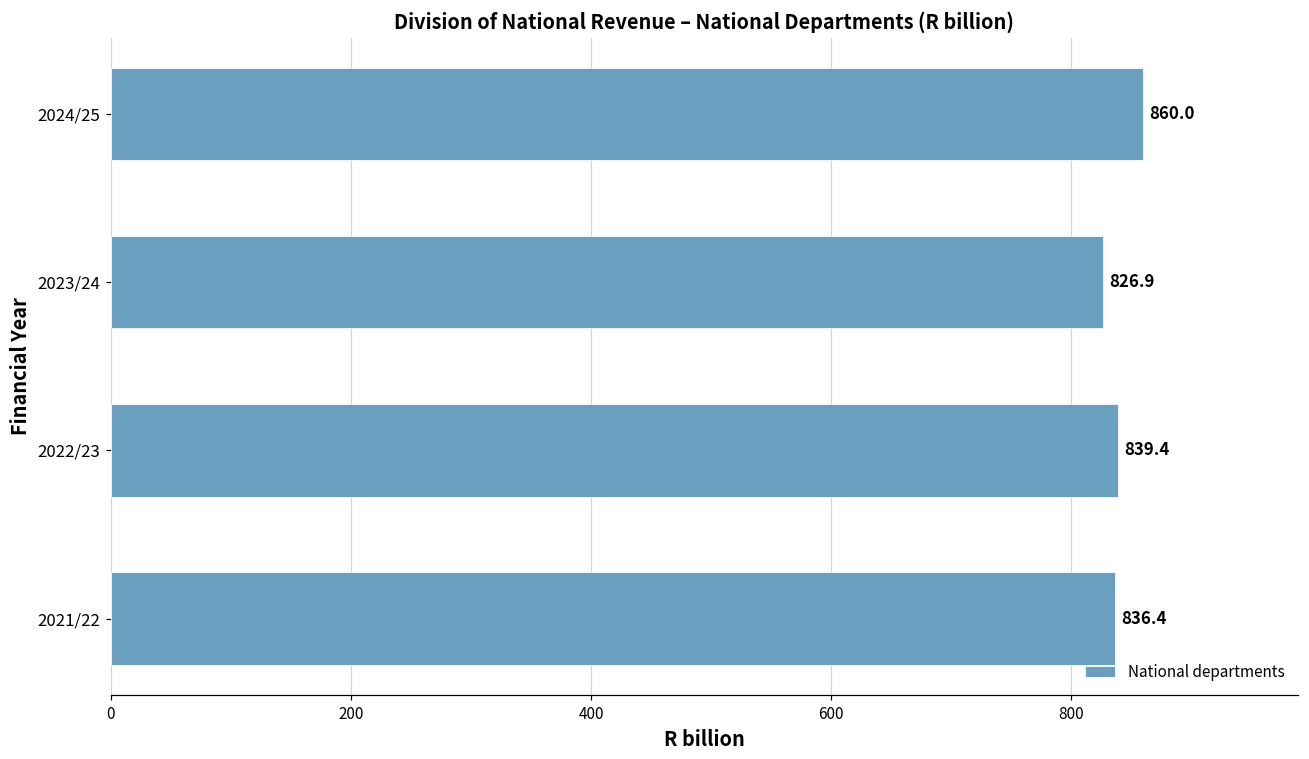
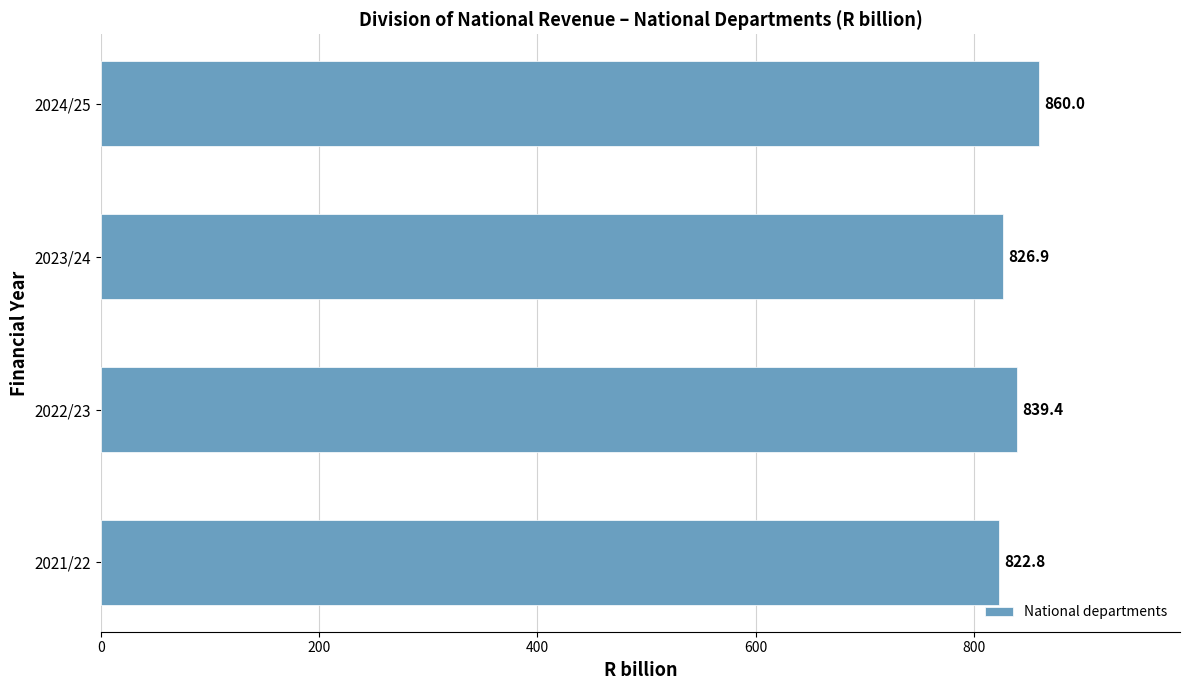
2021/22: 836.4 -> 822.8
